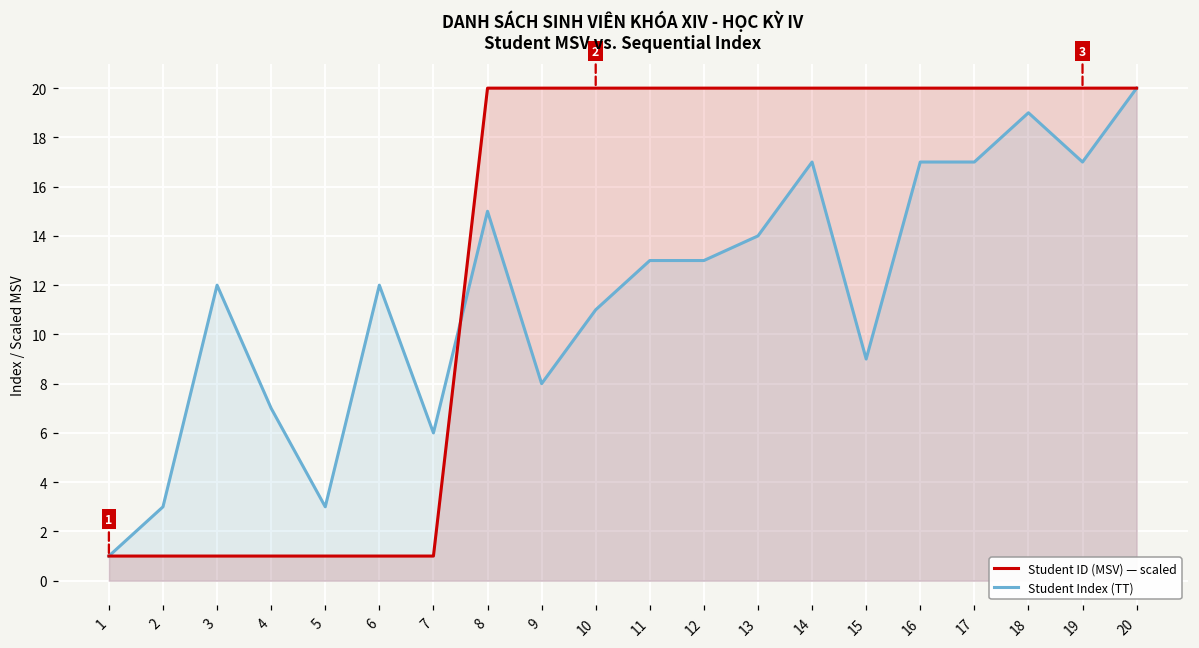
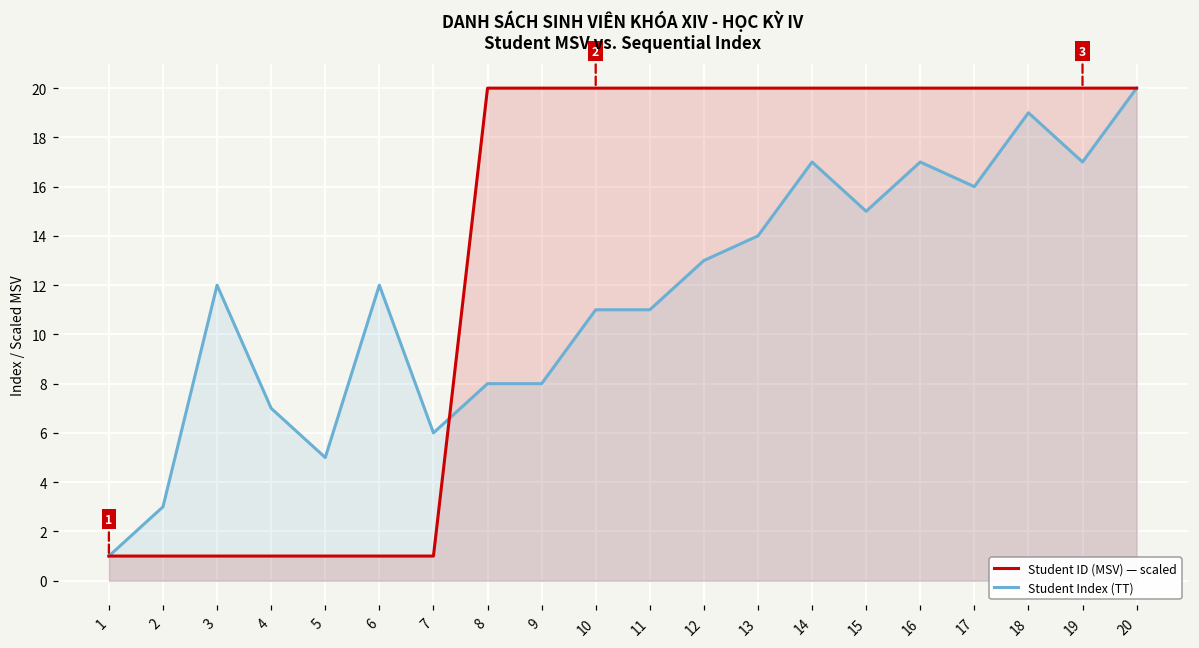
Student Index (TT), 5: 3 -> 5
Student Index (TT), 8: 15 -> 8
Student Index (TT), 11: 13 -> 11
Student Index (TT), 15: 9 -> 15
Student Index (TT), 17: 17 -> 16
